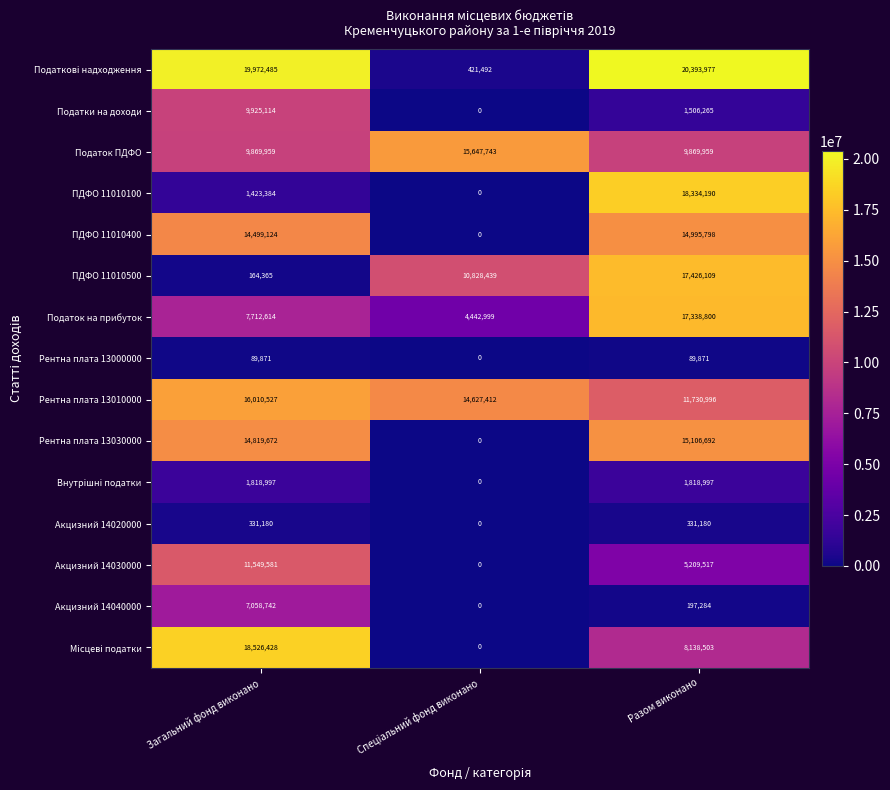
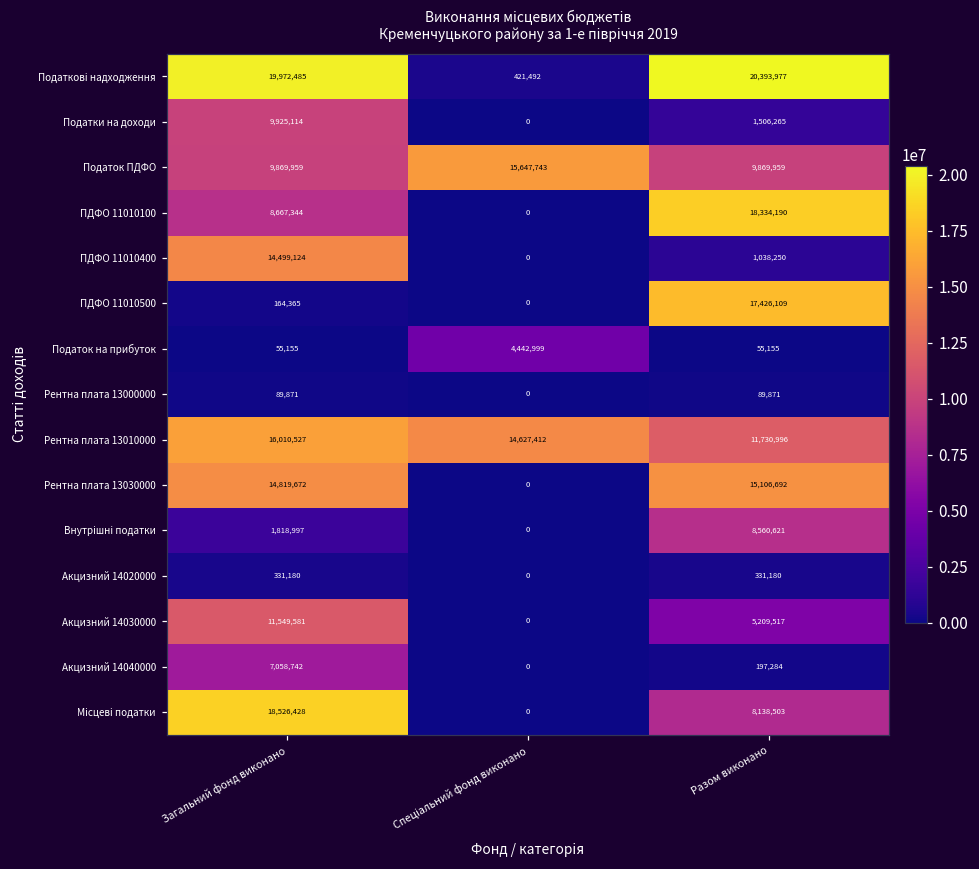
ПДФО 11010100, Загальний фонд виконано: 1,423,384 -> 8,667,344
ПДФО 11010400, Разом виконано: 14,995,798 -> 1,038,250
ПДФО 11010500, Спеціальний фонд виконано: 10,828,439 -> 0
Податок на прибуток, Загальний фонд виконано: 7,712,614 -> 55,155
Податок на прибуток, Разом виконано: 17,338,800 -> 55,155
Внутрішні податки, Разом виконано: 1,818,997 -> 8,560,621
